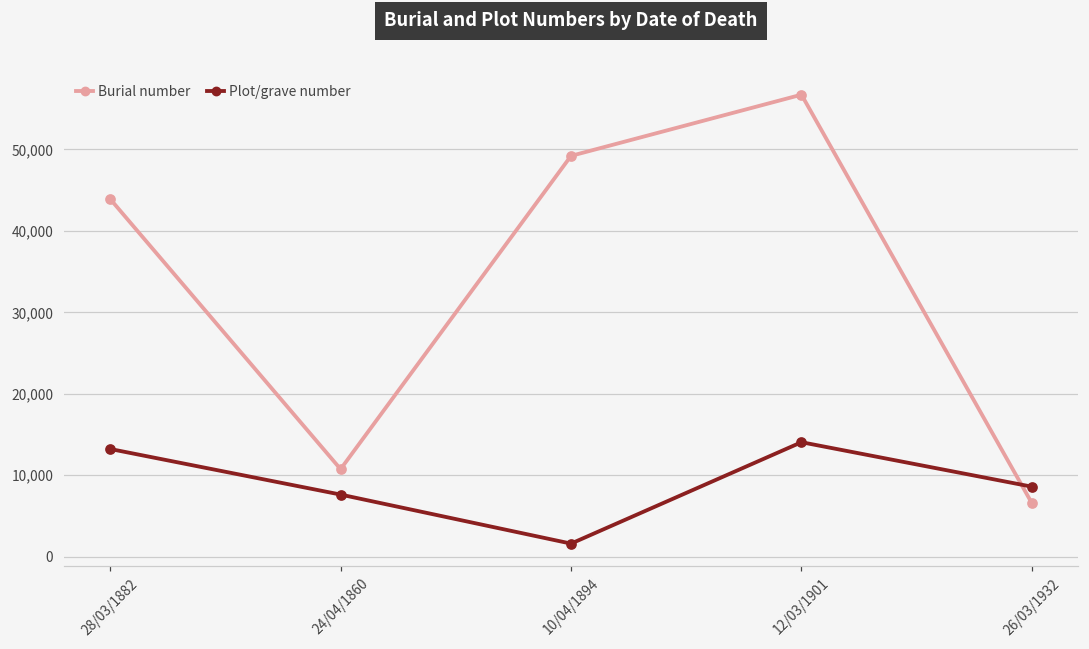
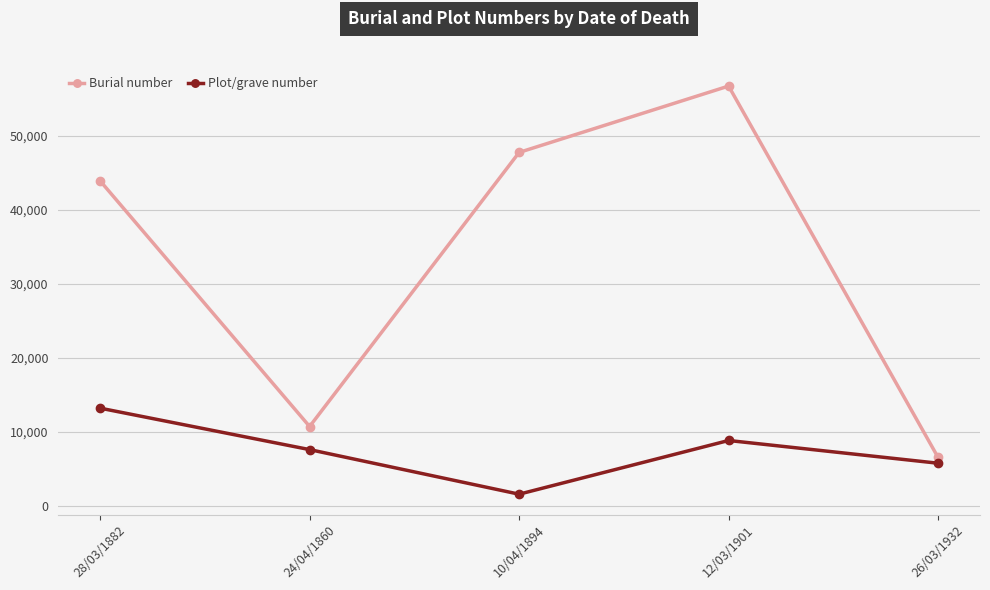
Burial number, 10/04/1894: 49,000 -> 48,000
Plot/grave number, 12/03/1901: 14,000 -> 9,000
Plot/grave number, 26/03/1932: 9,000 -> 6,000
